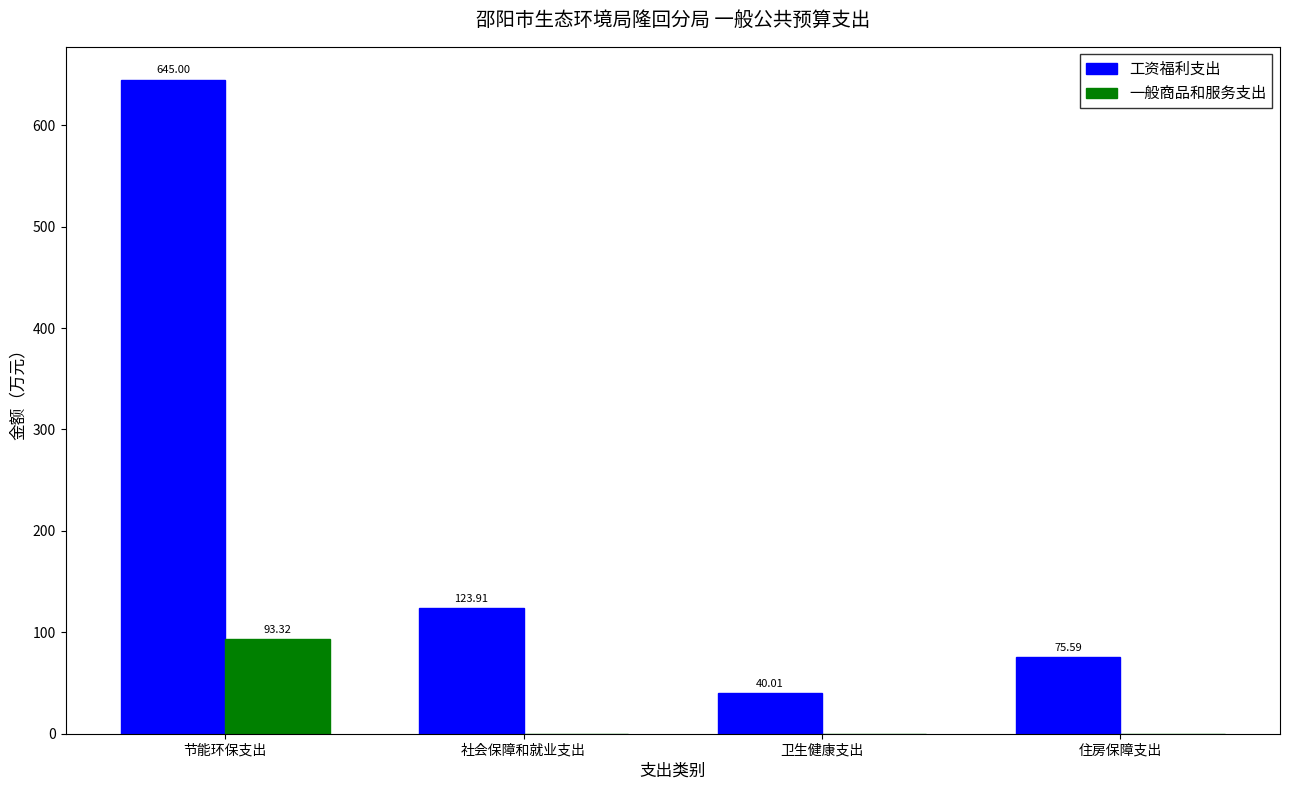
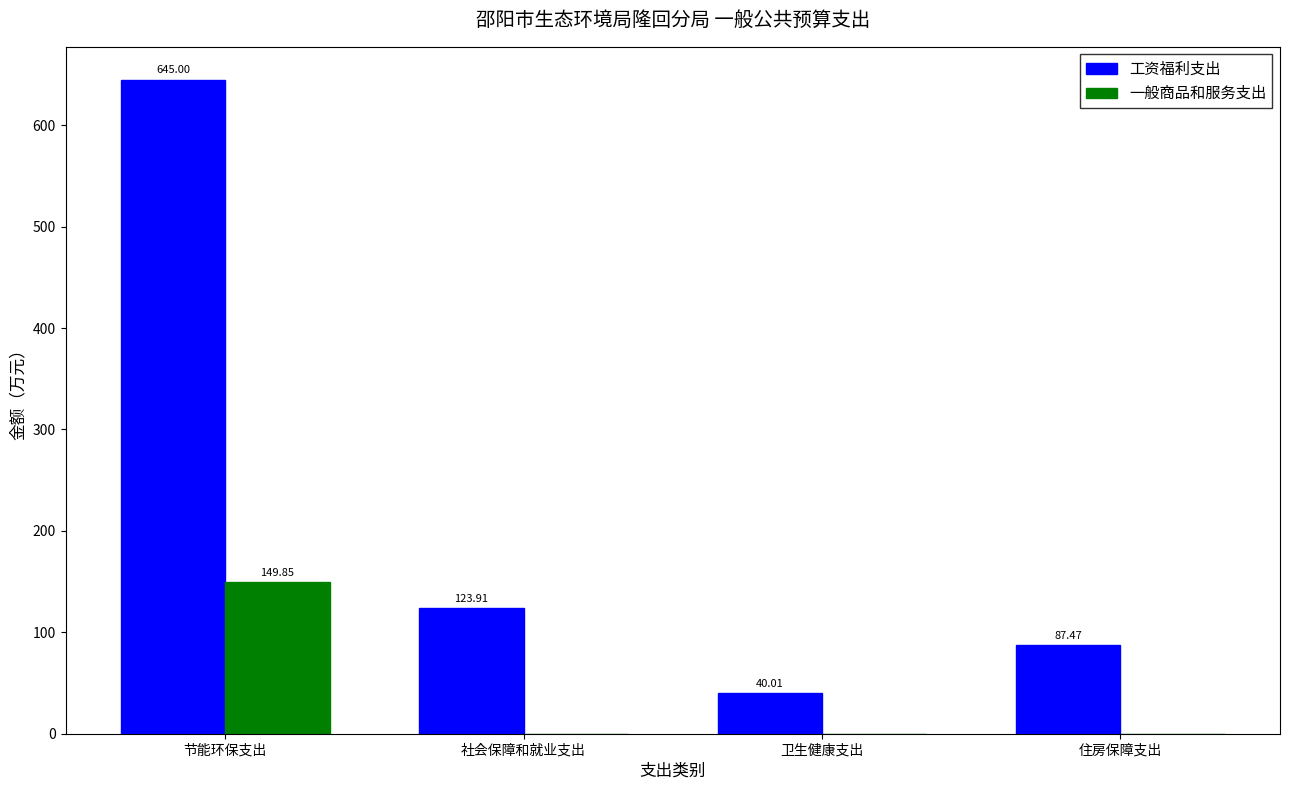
一般商品和服务支出, 节能环保支出: 93.32 -> 149.85
工资福利支出, 住房保障支出: 75.59 -> 87.47
